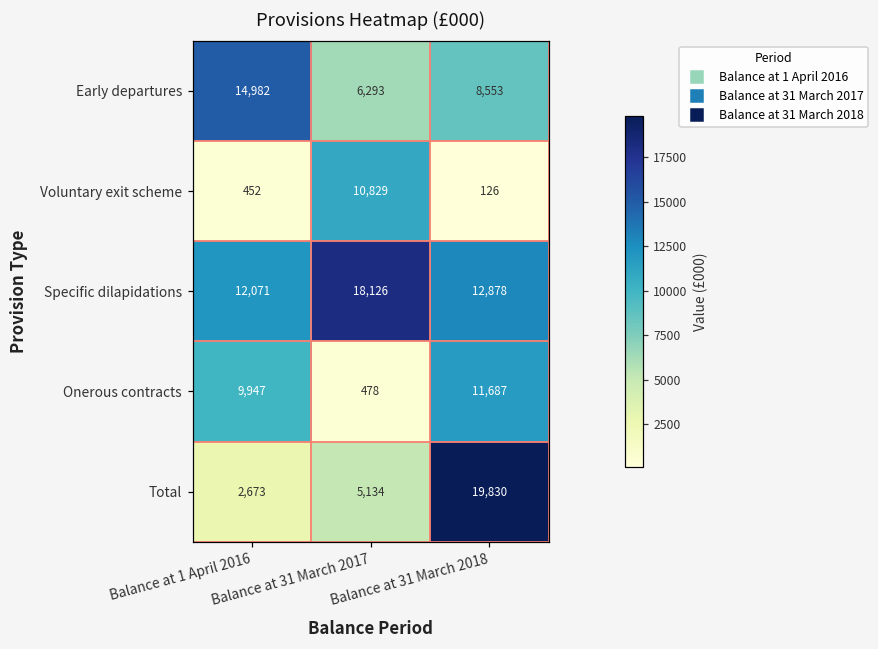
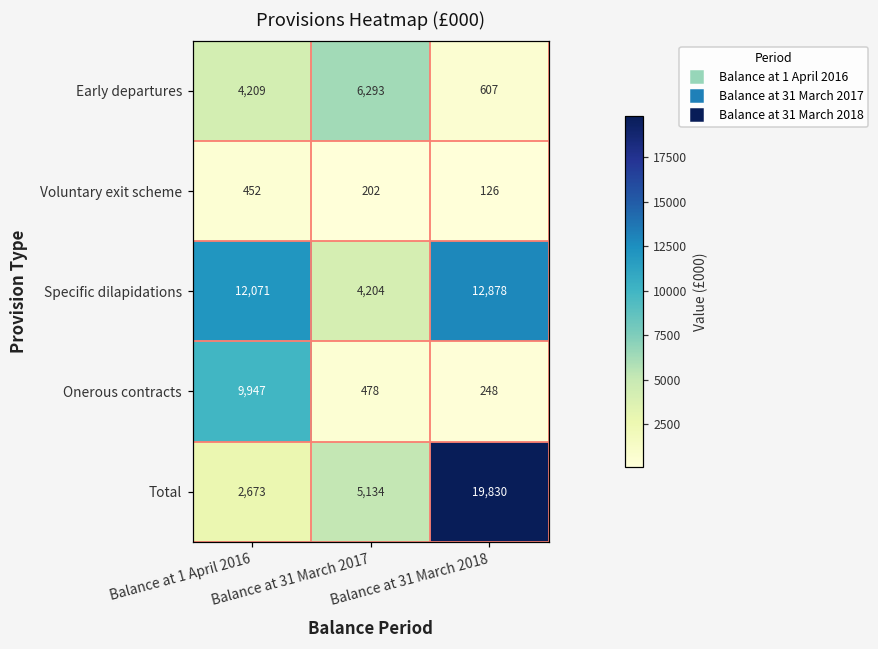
Early departures, Balance at 1 April 2016: 14,982 -> 4,209
Early departures, Balance at 31 March 2018: 8,553 -> 607
Voluntary exit scheme, Balance at 31 March 2017: 10,829 -> 202
Specific dilapidations, Balance at 31 March 2017: 18,126 -> 4,204
Onerous contracts, Balance at 31 March 2018: 11,687 -> 248
